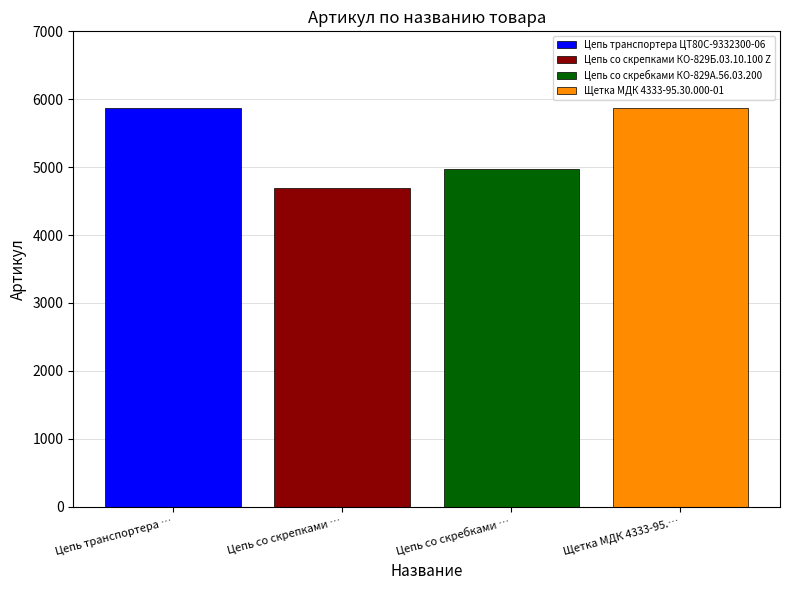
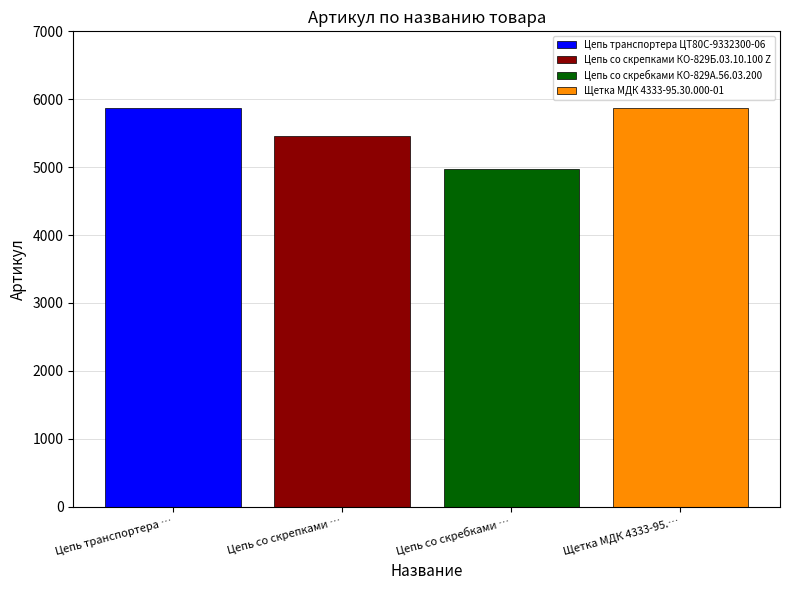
Цепь со скрепками …: 4700 -> 5500
